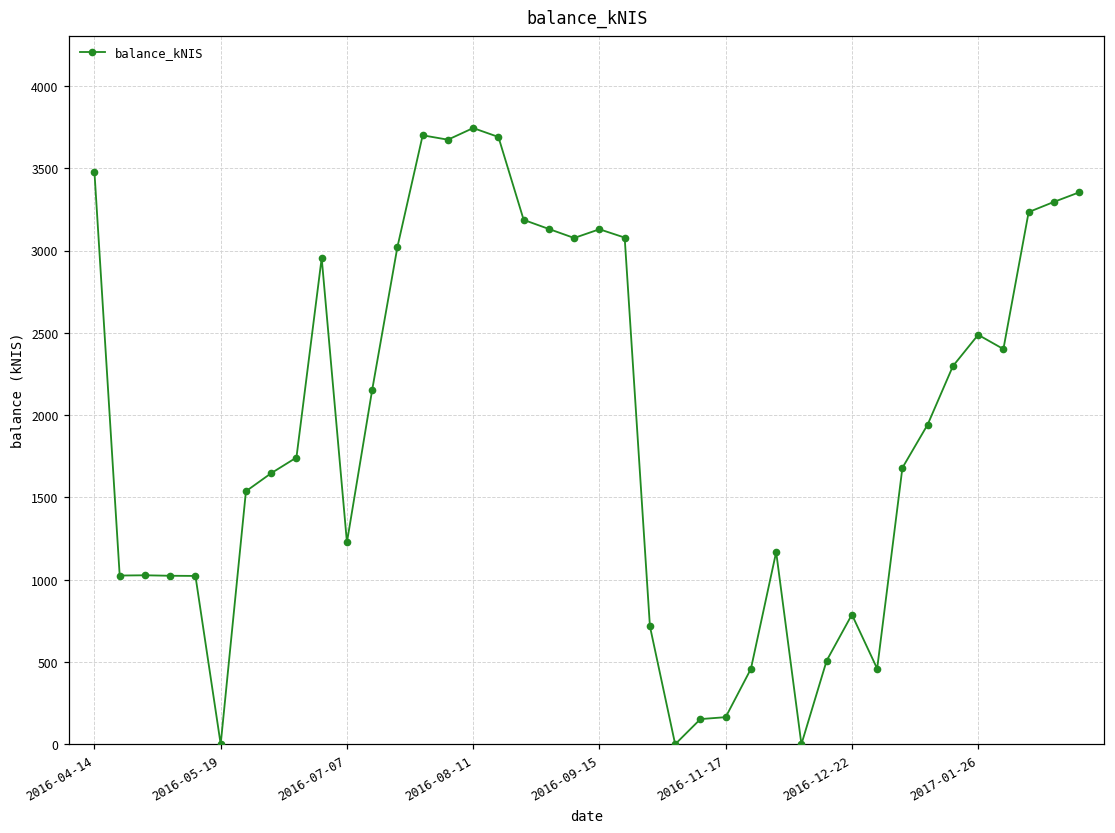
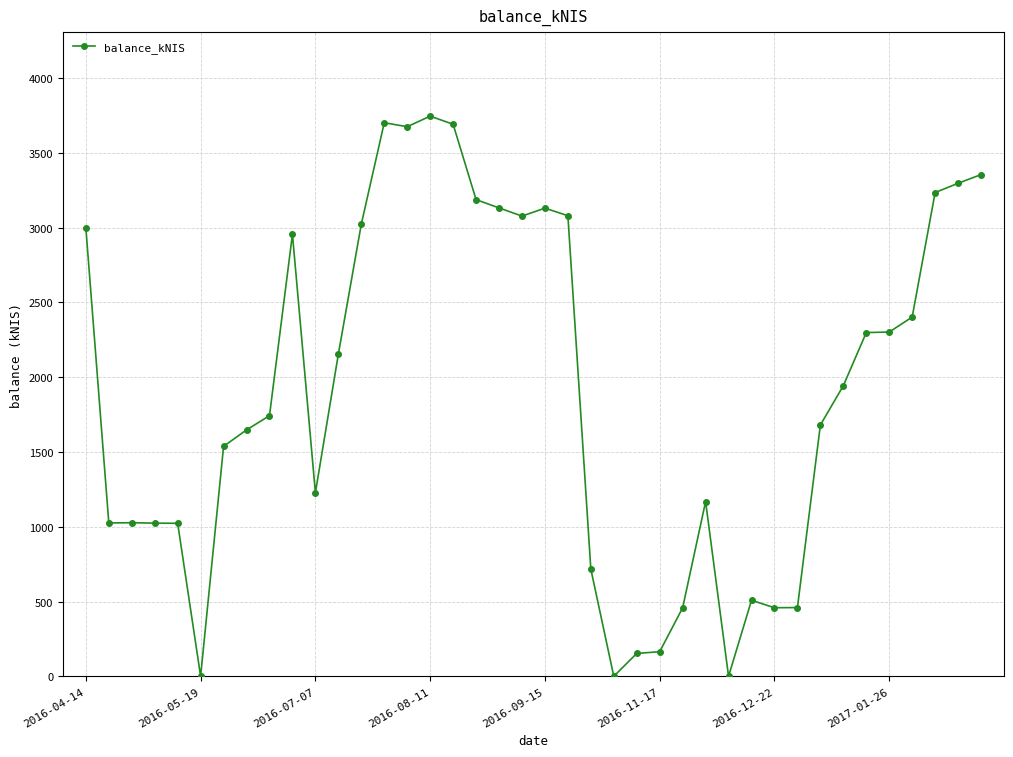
2016-04-14: 3480 -> 3000
2016-12-22: 790 -> 460
2017-01-26: 2490 -> 2300
